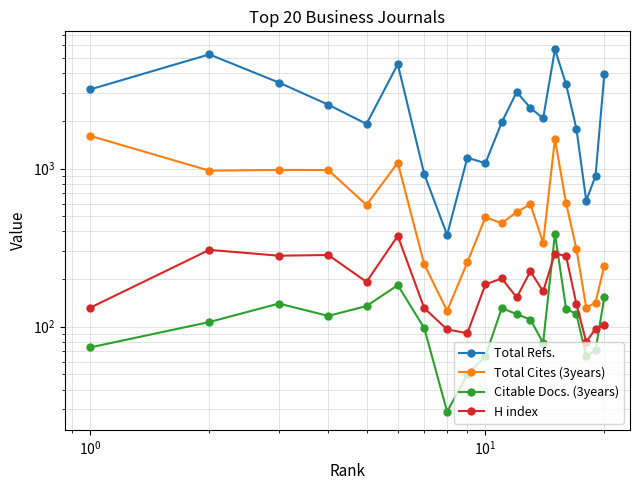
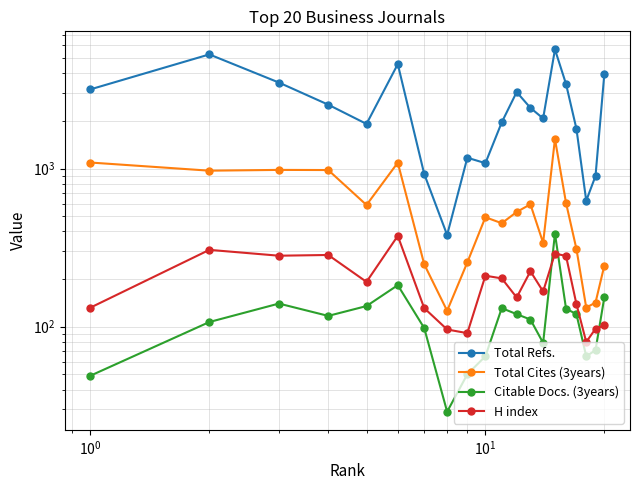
Total Cites (3years), 10^0: 1600 -> 1100
Citable Docs. (3years), 10^0: 70 -> 49
H index, 10^1: 190 -> 210
